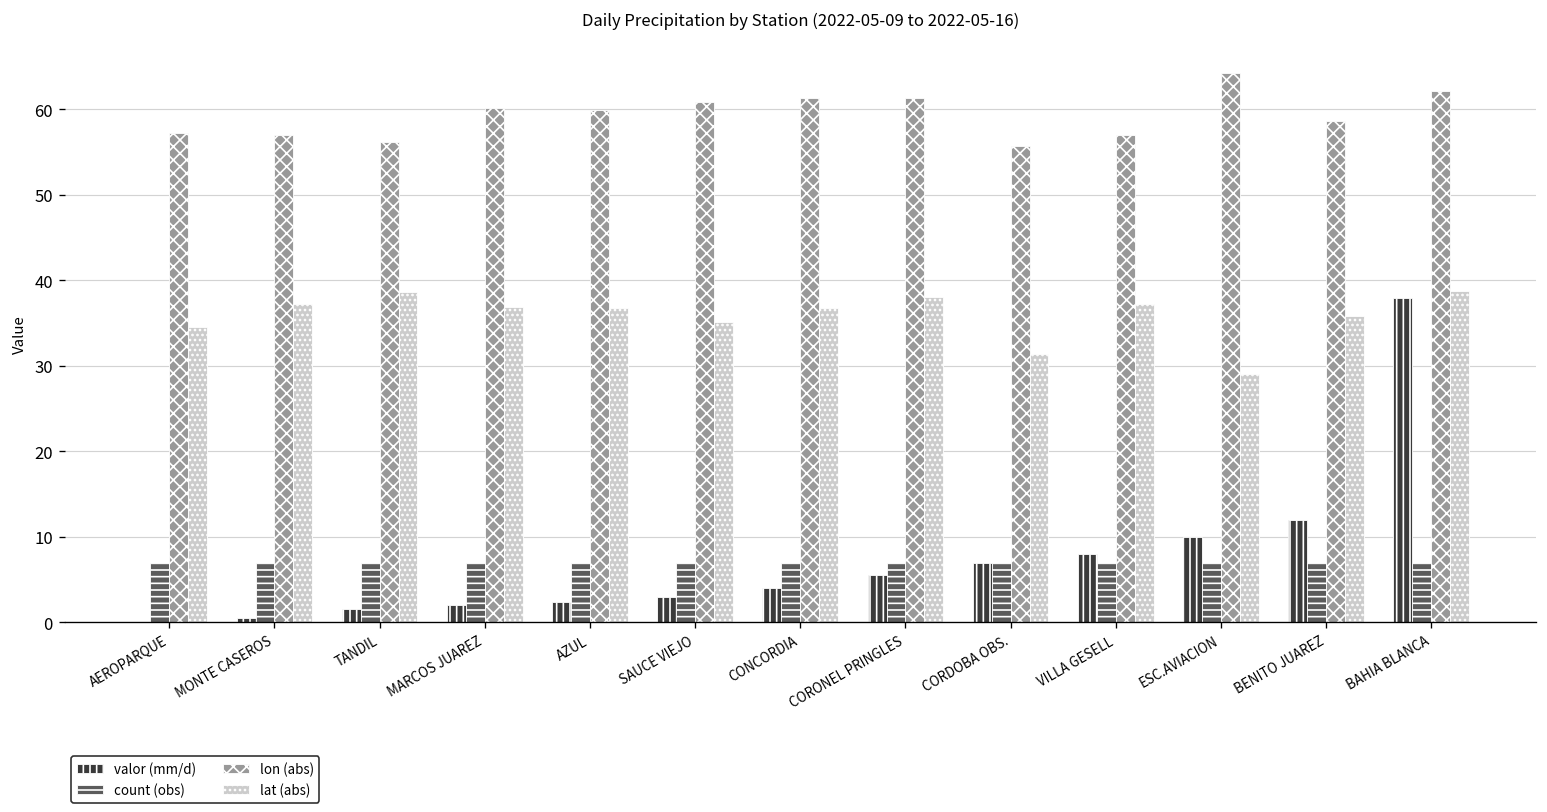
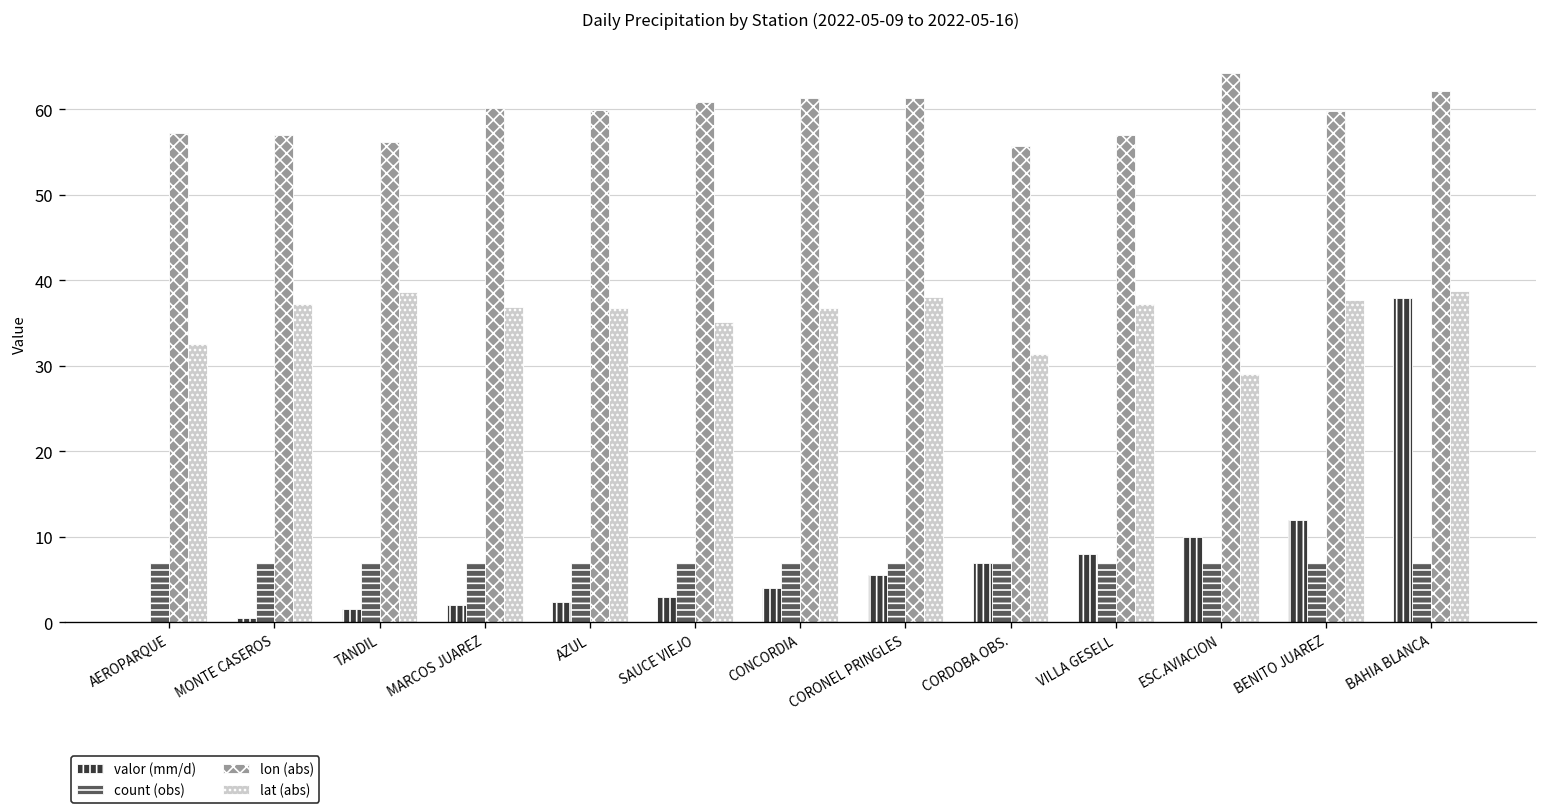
lat (abs), AEROPARQUE: 35 -> 33
lon (abs), BENITO JUAREZ: 59 -> 60
lat (abs), BENITO JUAREZ: 36 -> 38
